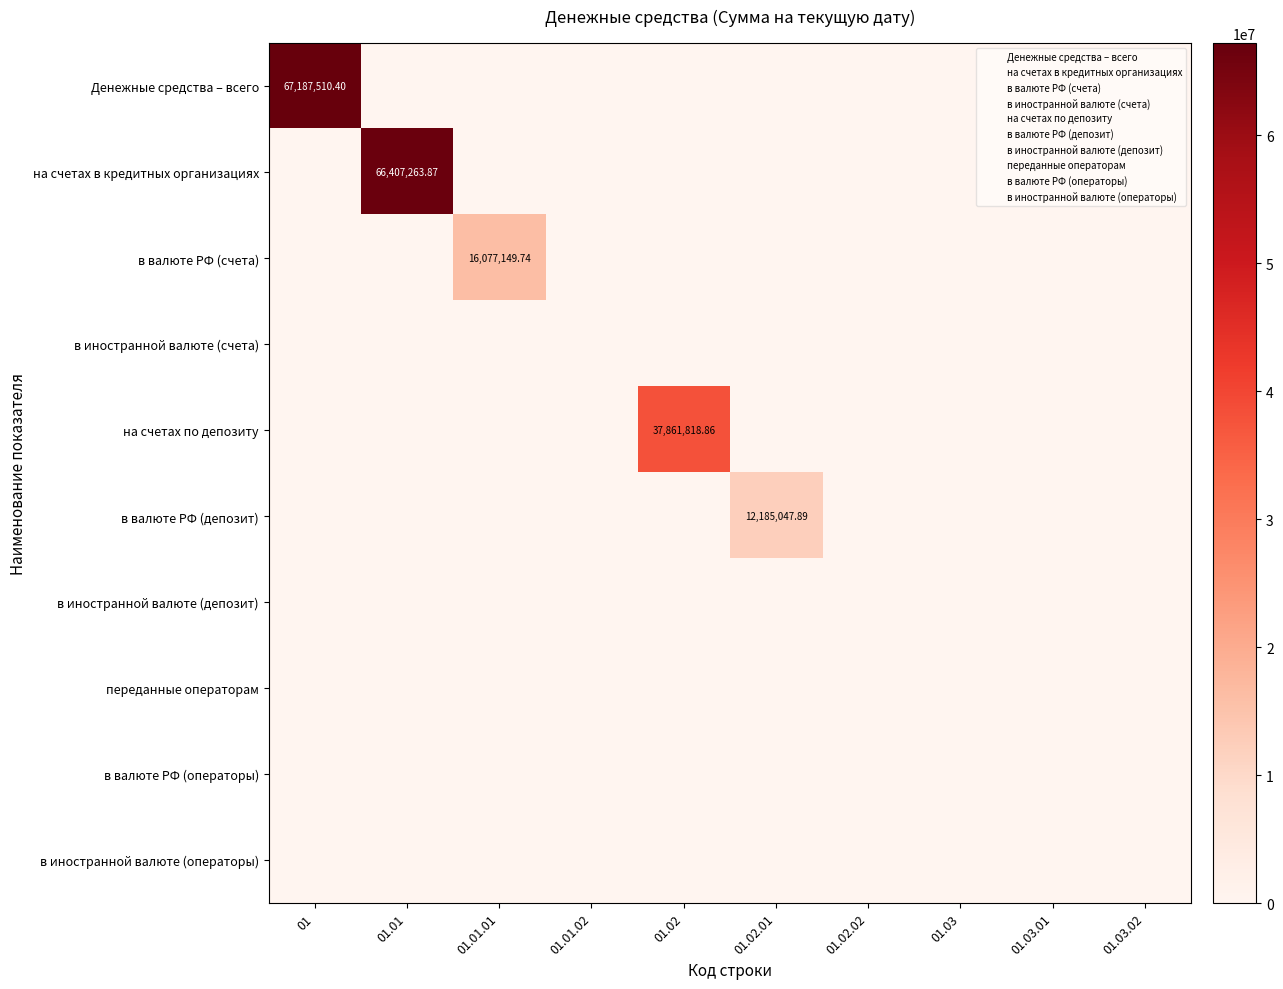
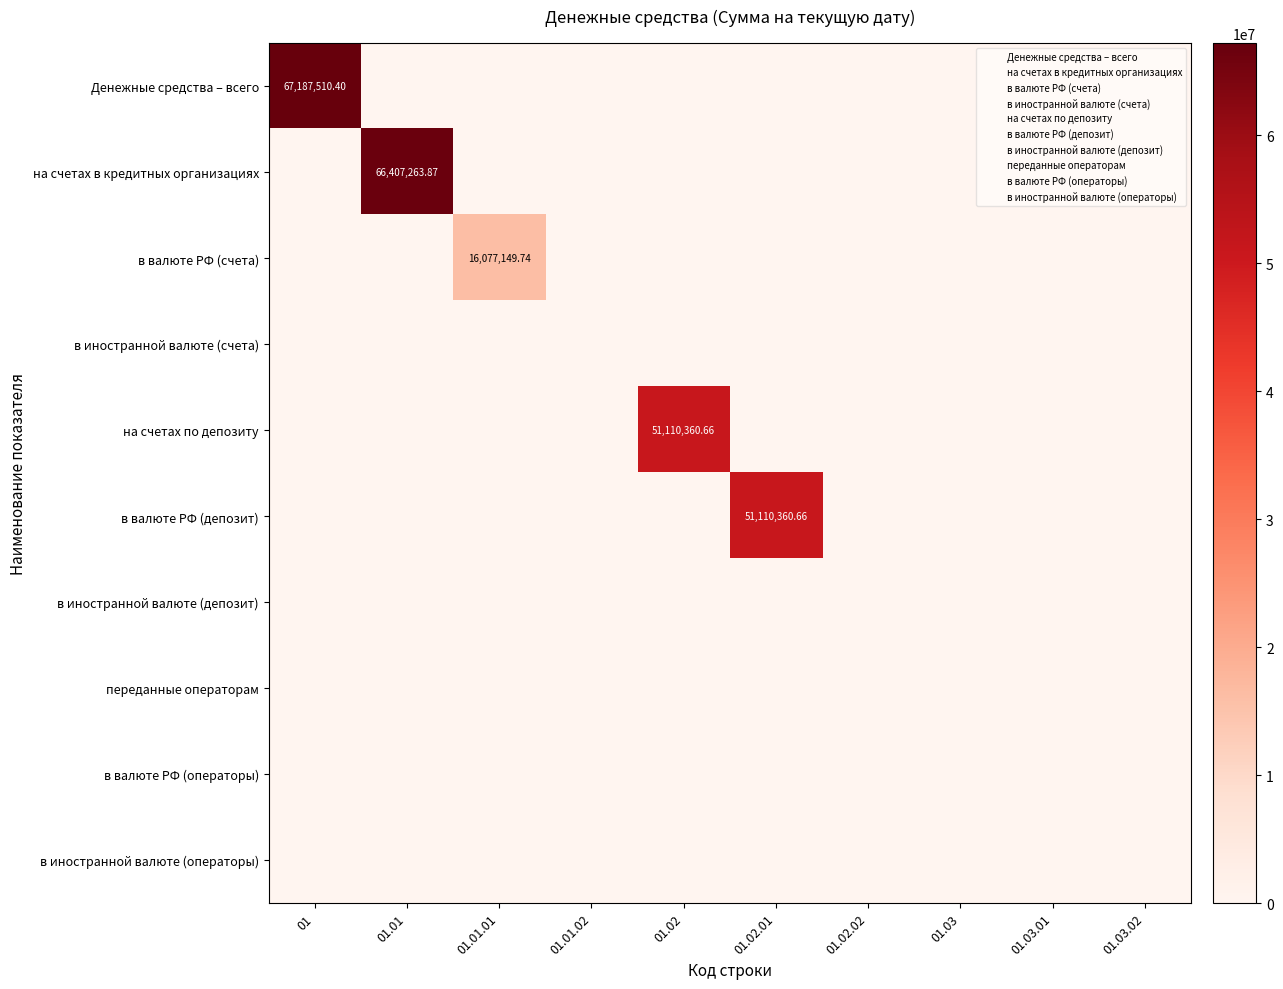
на счетах по депозиту, 01.02: 37,861,818.86 -> 51,110,360.66
в валюте РФ (депозит), 01.02.01: 12,185,047.89 -> 51,110,360.66
